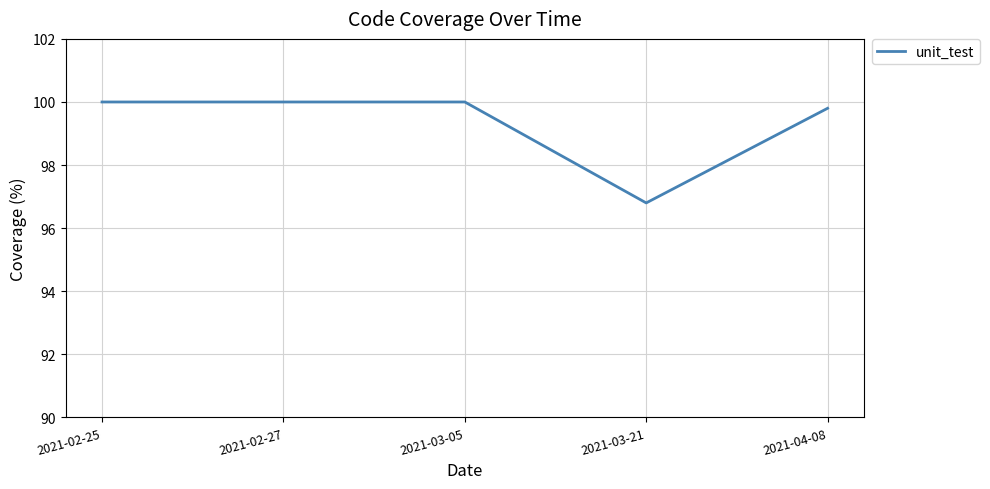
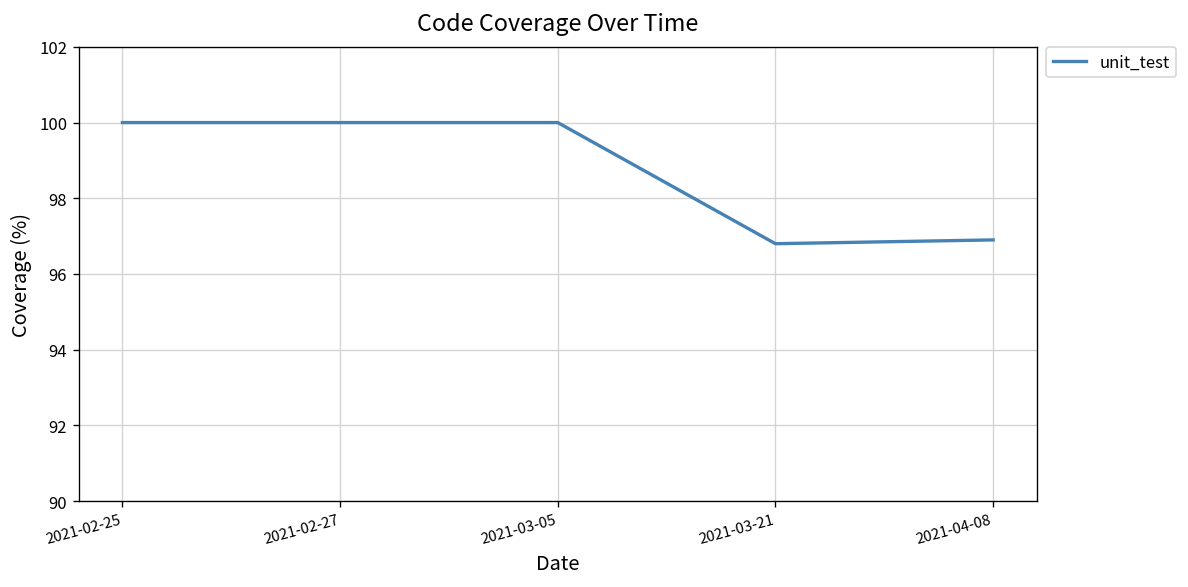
2021-04-08: 99.8 -> 96.9
